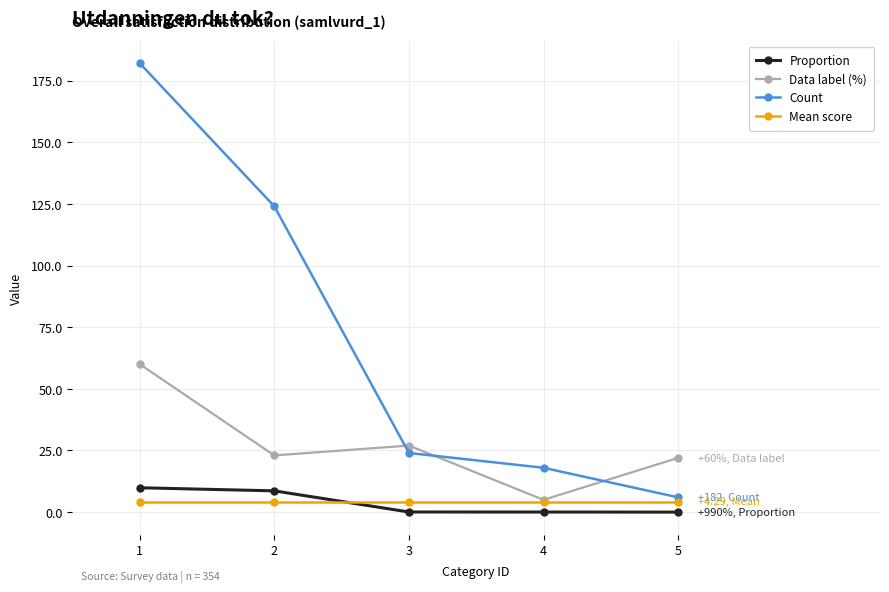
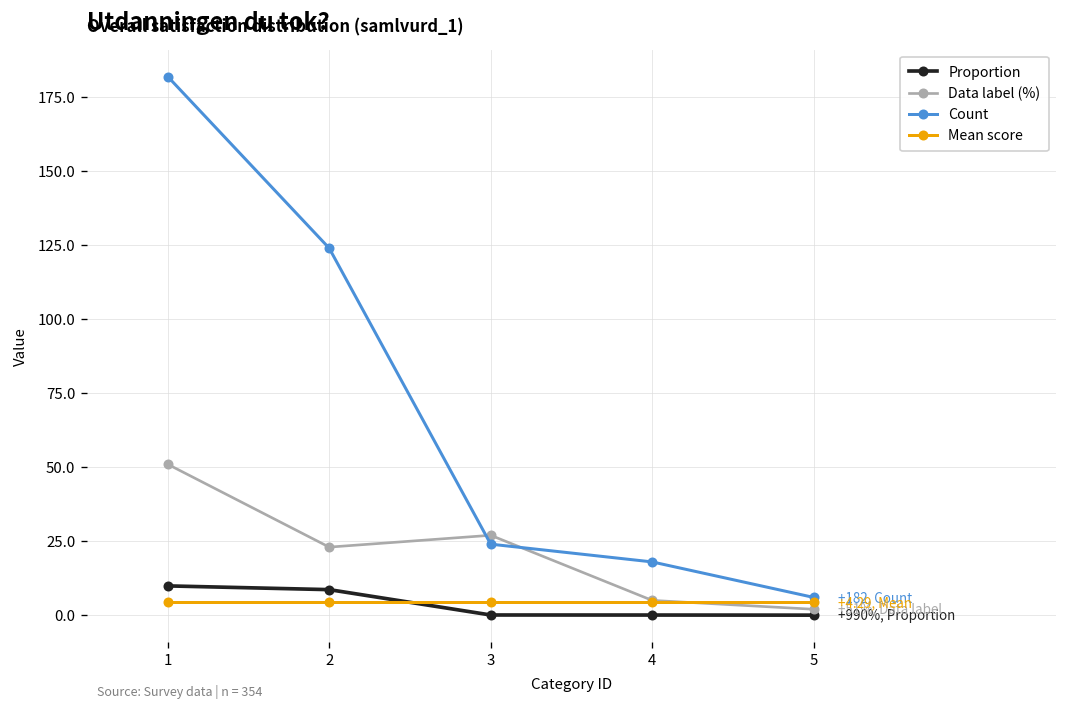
Data label (%), 1: +60%, -> +51%,
Data label (%), 5: 22 -> 2
